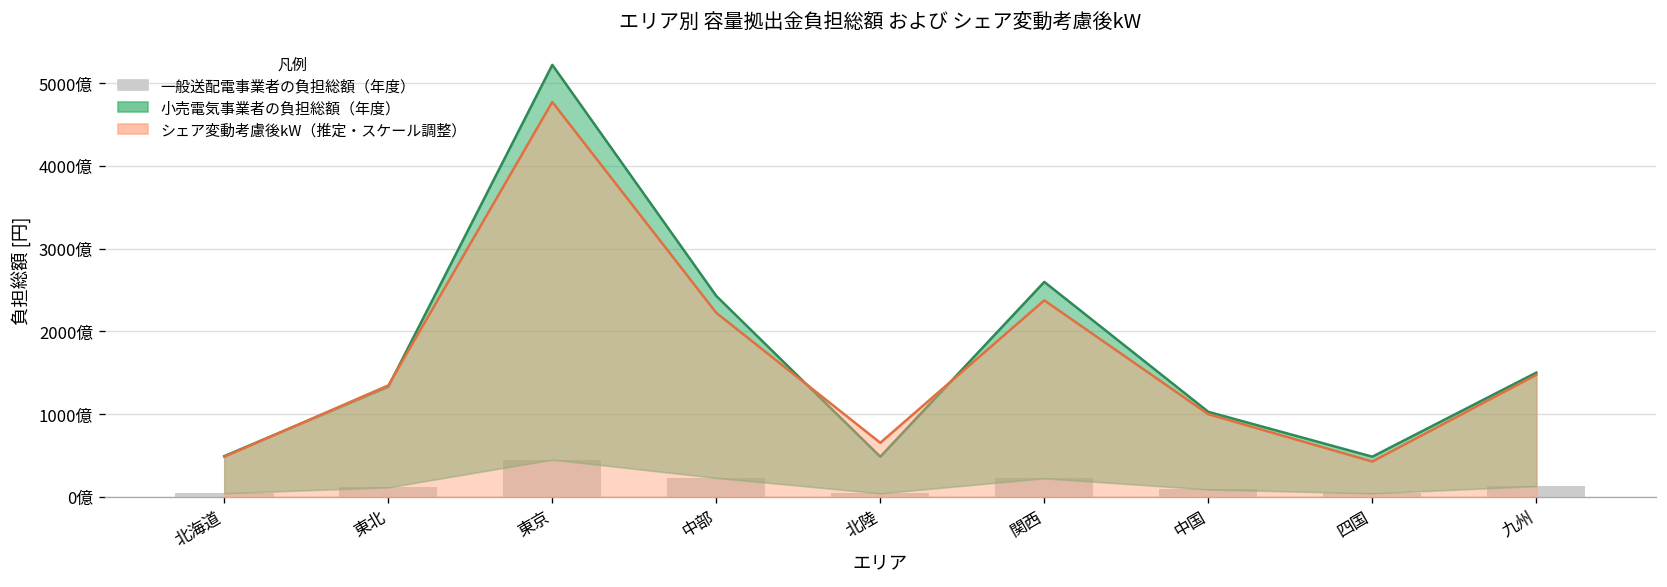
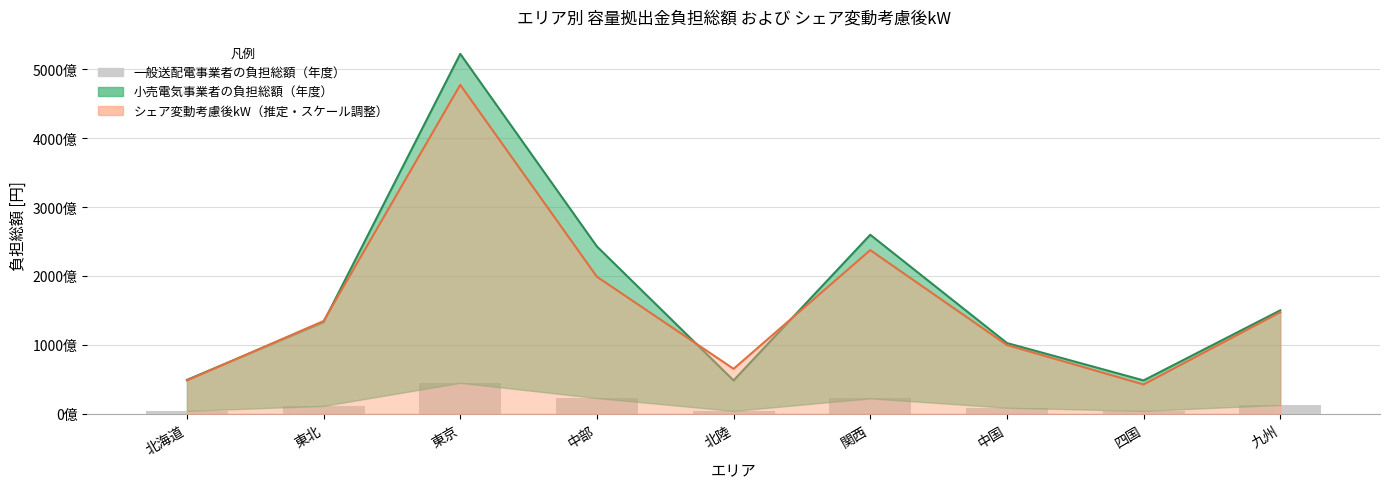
シェア変動考慮後kW（推定・スケール調整）, 中部: 2200億 -> 2000億
